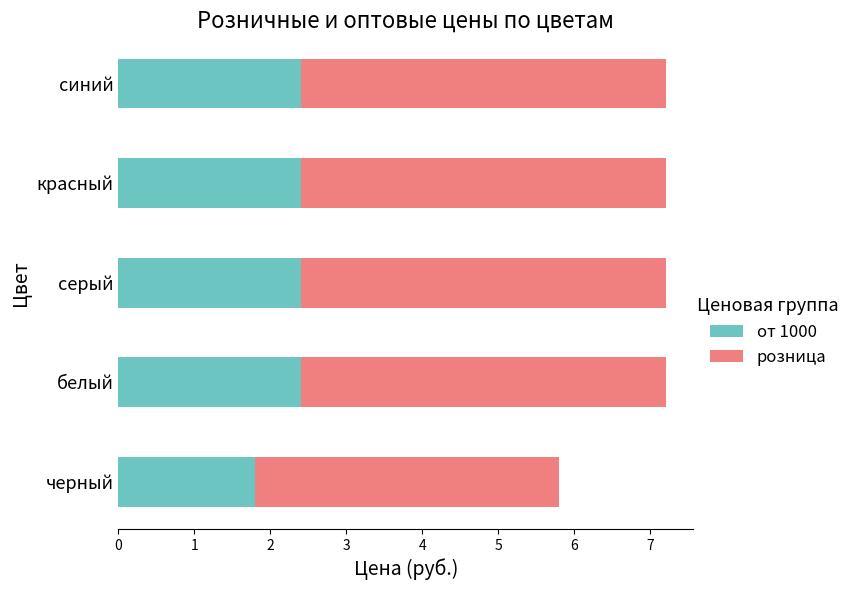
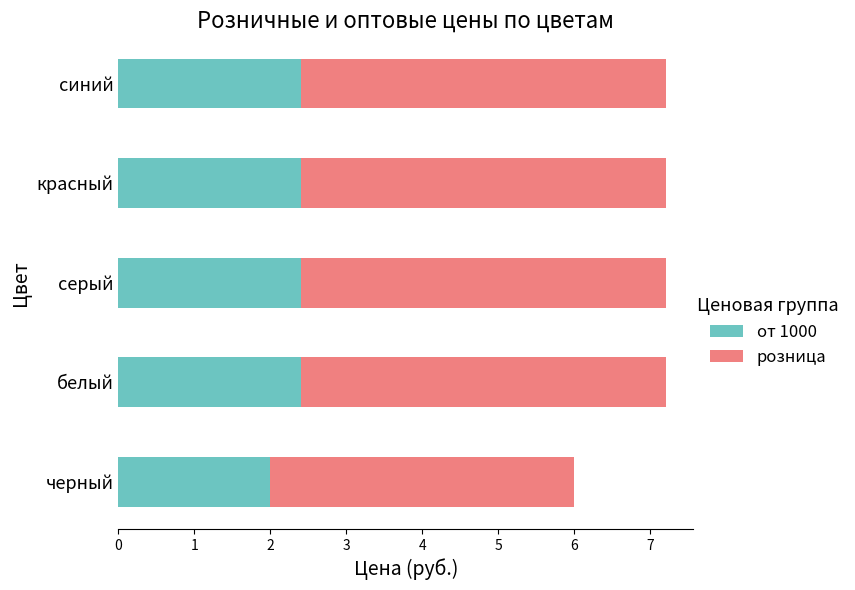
от 1000, черный: 1.8 -> 2.0
